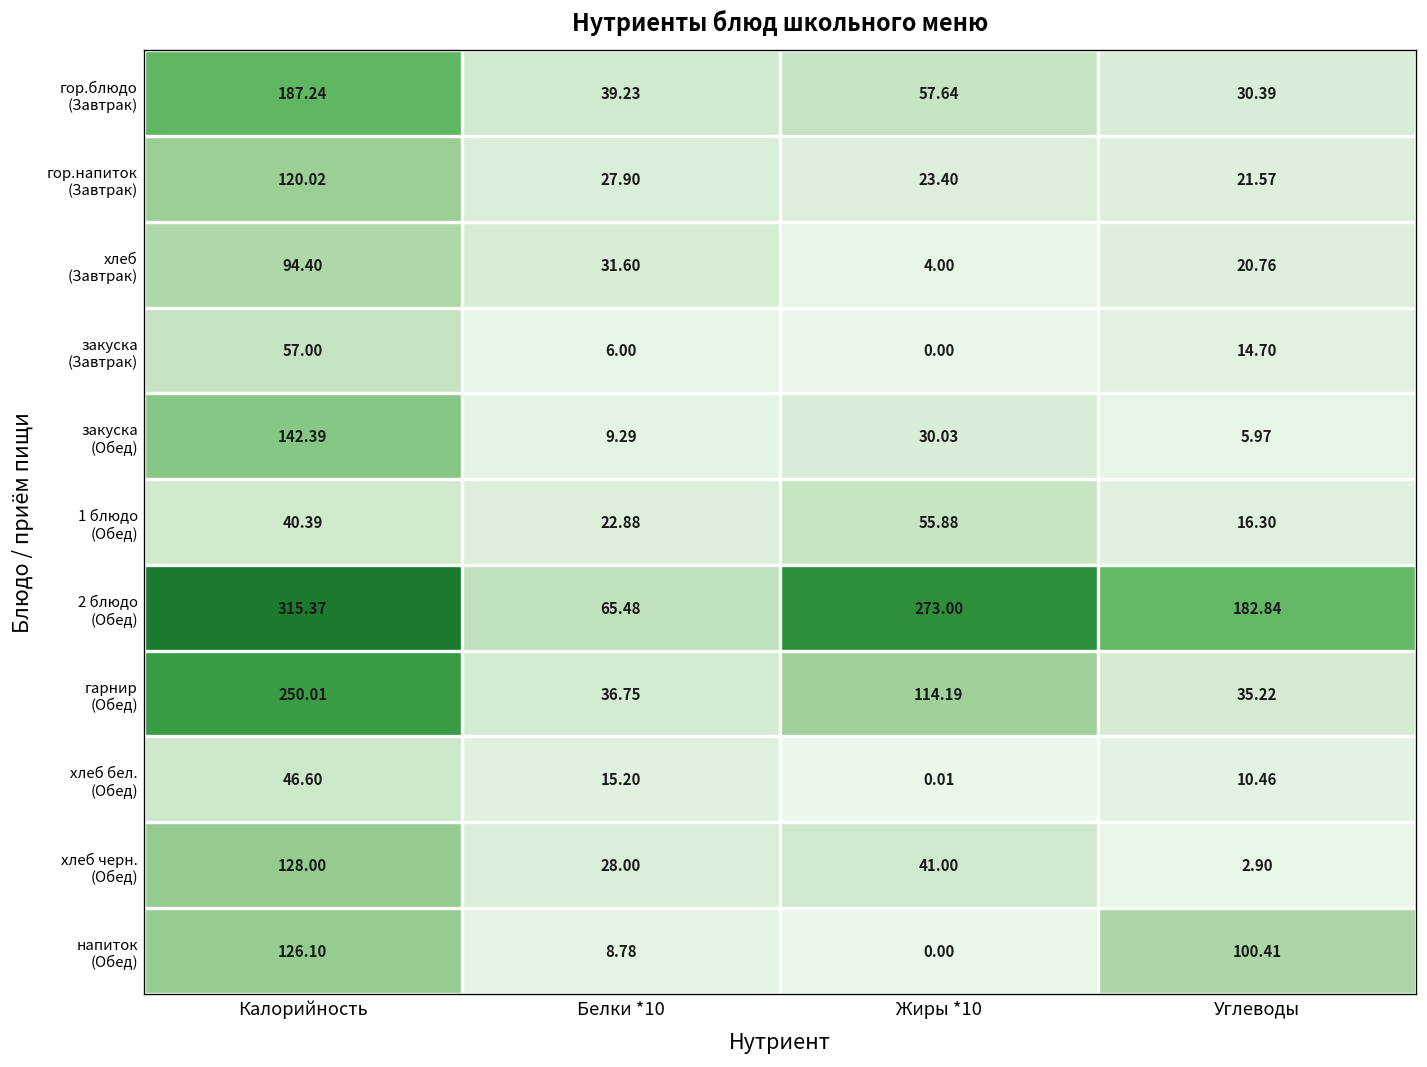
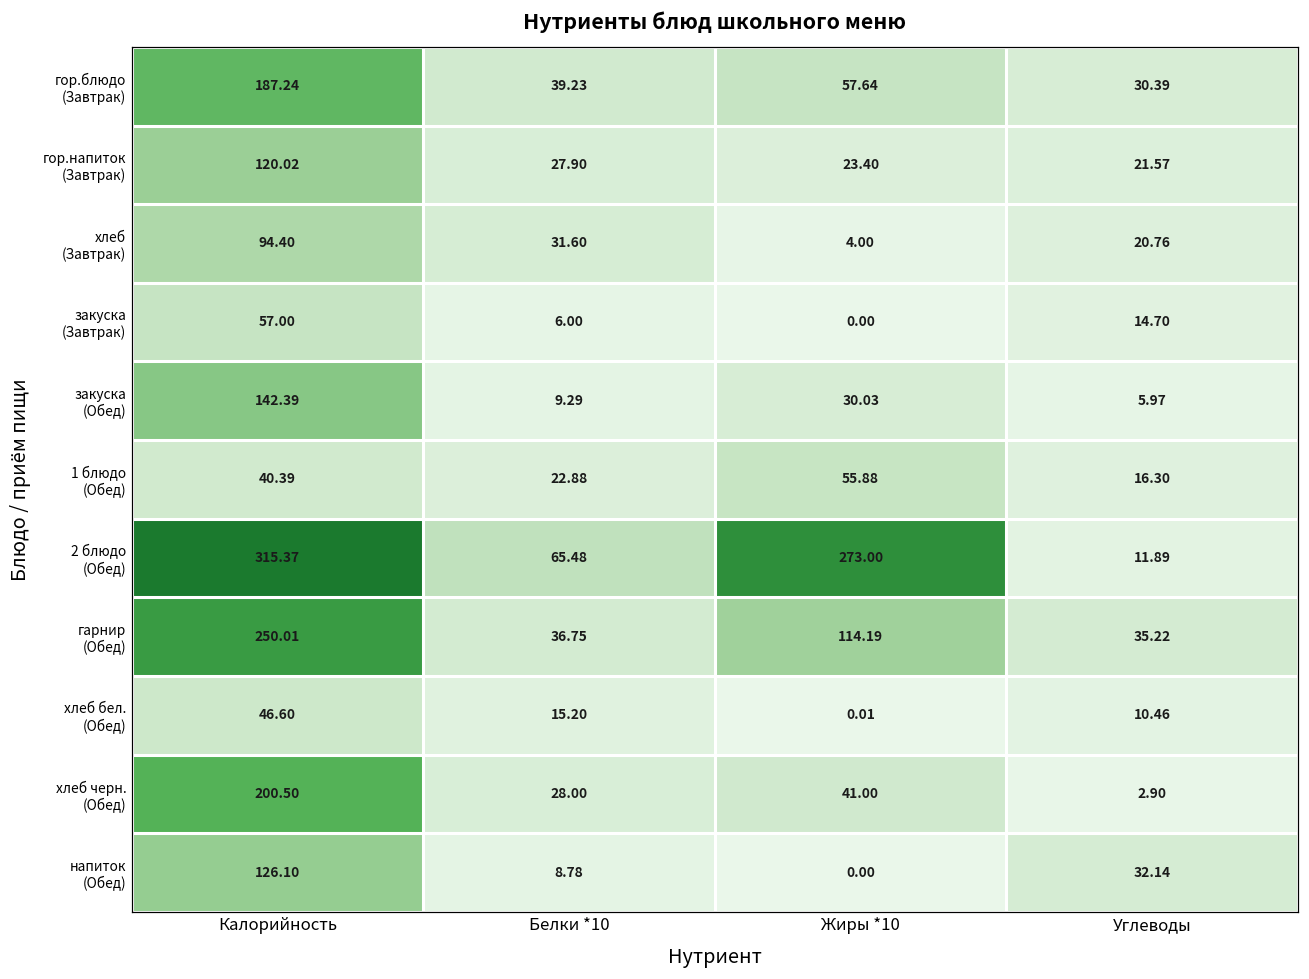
2 блюдо (Обед), Углеводы: 182.84 -> 11.89
хлеб черн. (Обед), Калорийность: 128.00 -> 200.50
напиток (Обед), Углеводы: 100.41 -> 32.14
